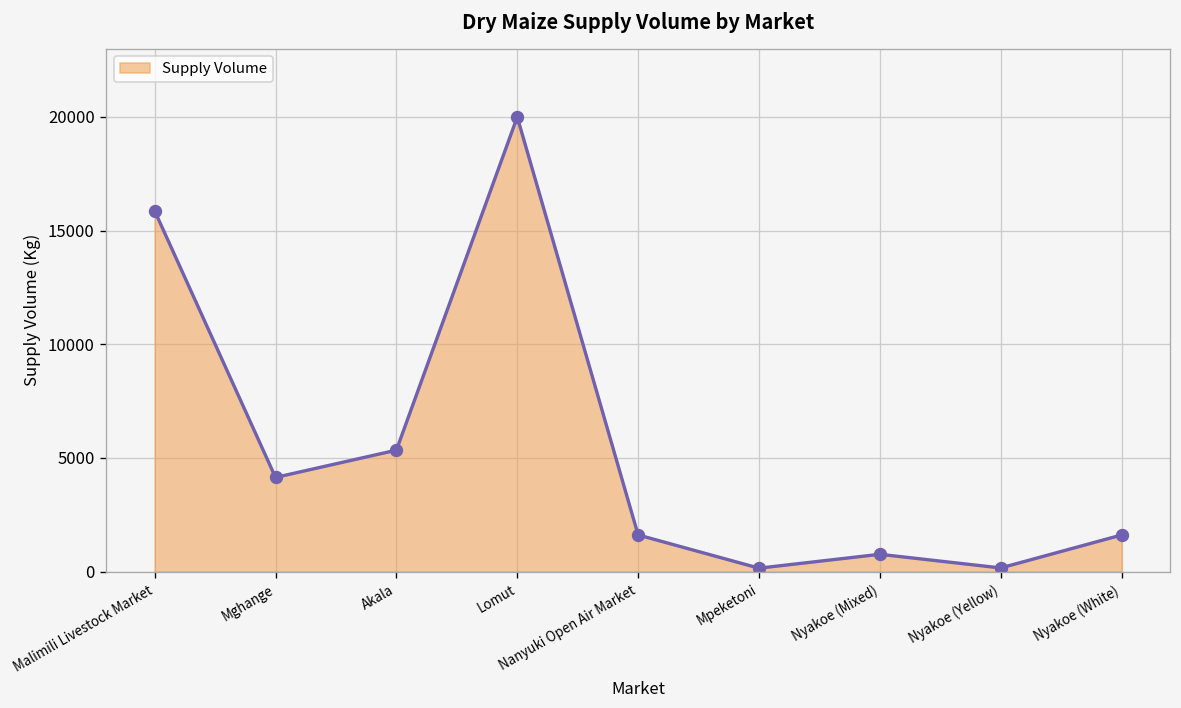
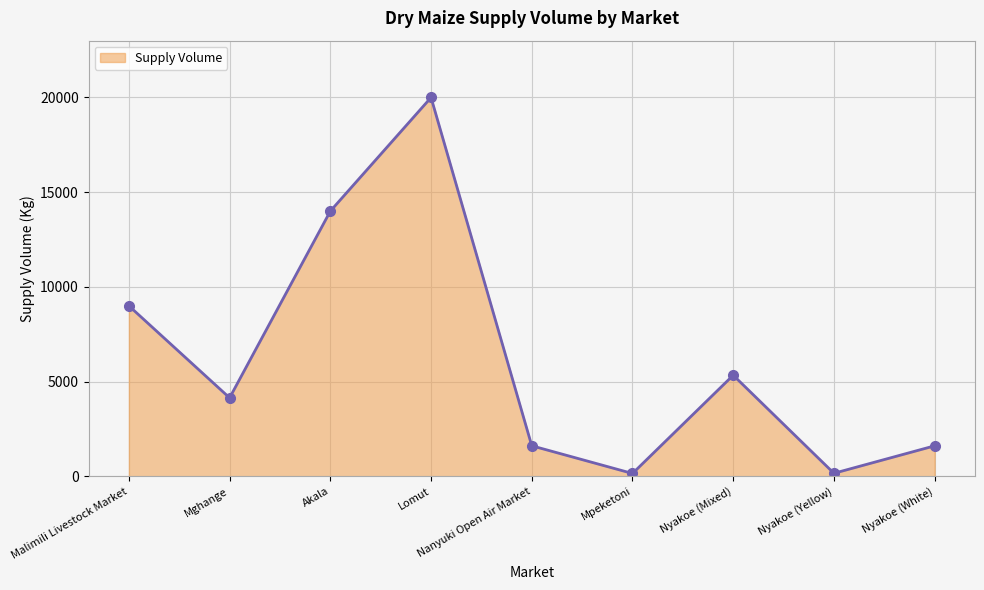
Malimili Livestock Market: 15900 -> 9000
Akala: 5300 -> 14000
Nyakoe (Mixed): 800 -> 5300
